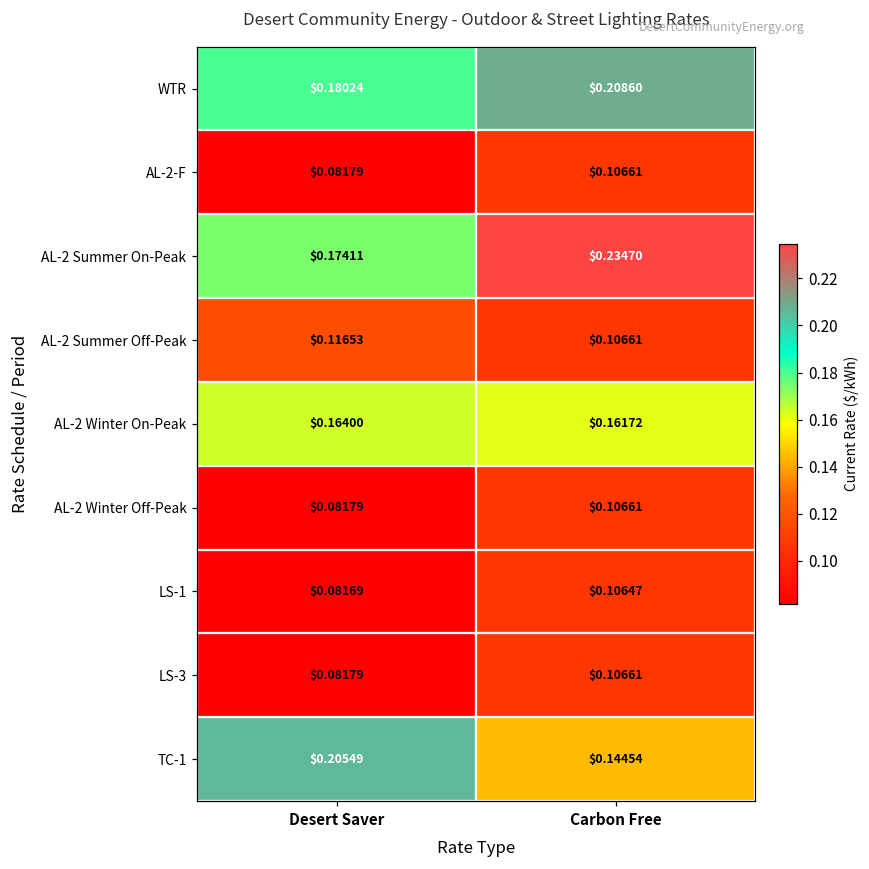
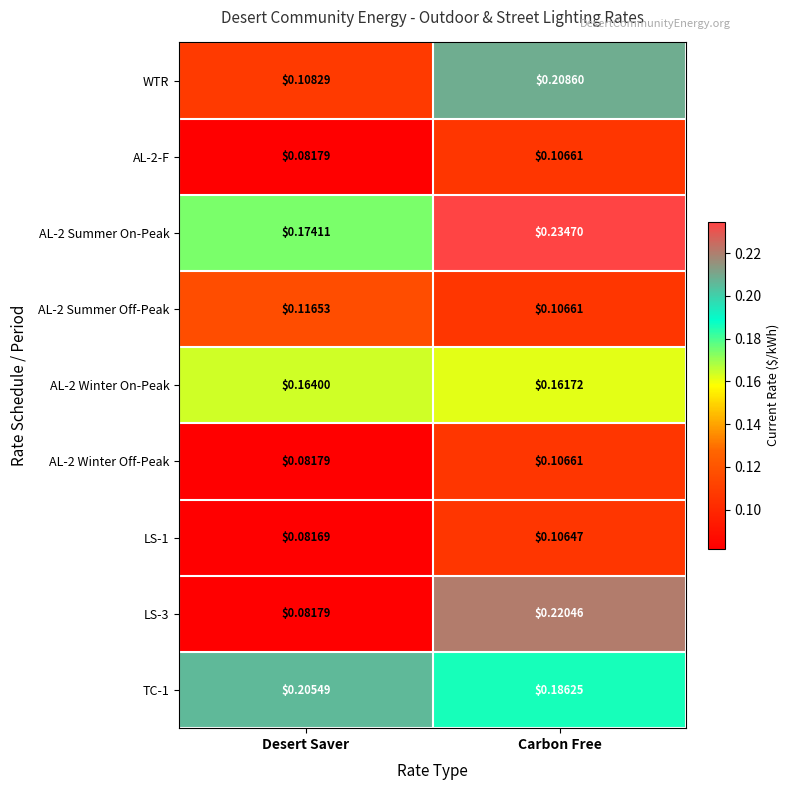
WTR, Desert Saver: $0.18024 -> $0.10829
LS-3, Carbon Free: $0.10661 -> $0.22046
TC-1, Carbon Free: $0.14454 -> $0.18625
